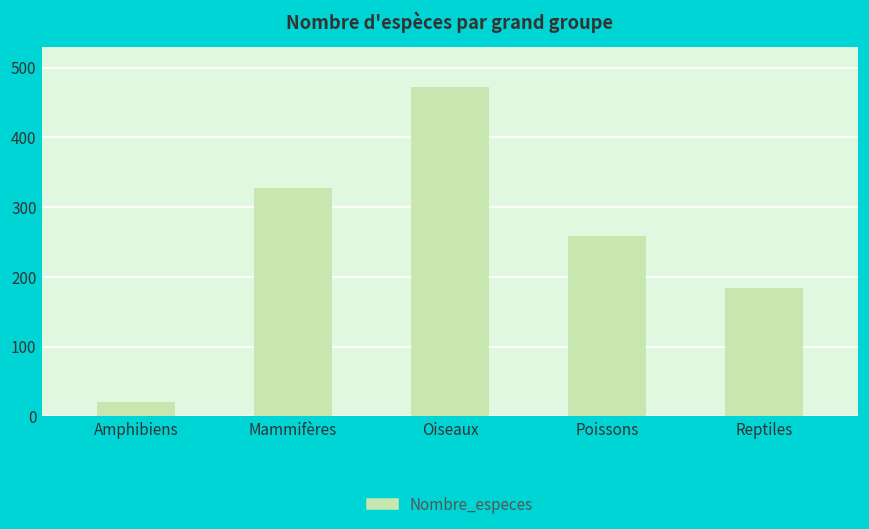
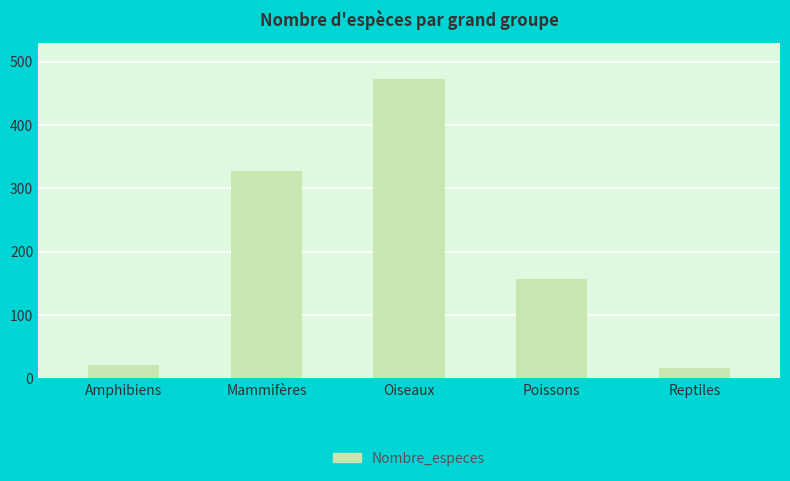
Poissons: 260 -> 160
Reptiles: 180 -> 20
